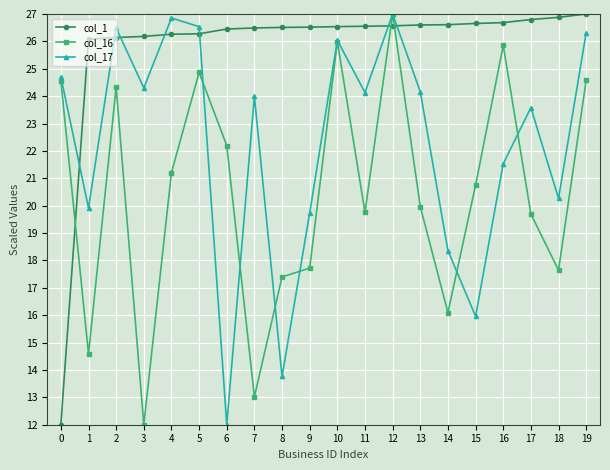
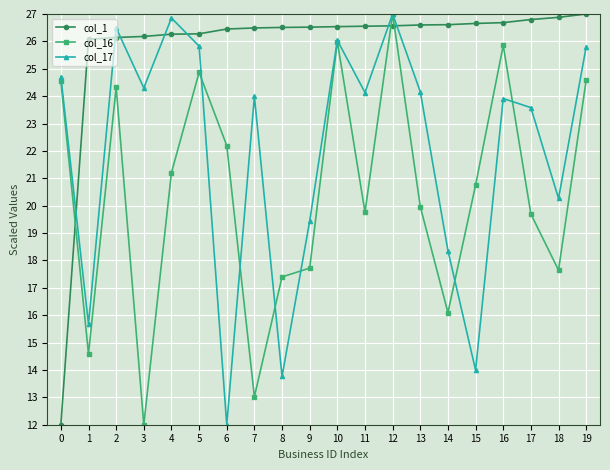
col_17, 1: 19.9 -> 15.7
col_17, 5: 26.5 -> 25.8
col_17, 9: 19.7 -> 19.4
col_17, 15: 16.0 -> 14.0
col_17, 16: 21.5 -> 23.9
col_17, 19: 26.3 -> 25.8
